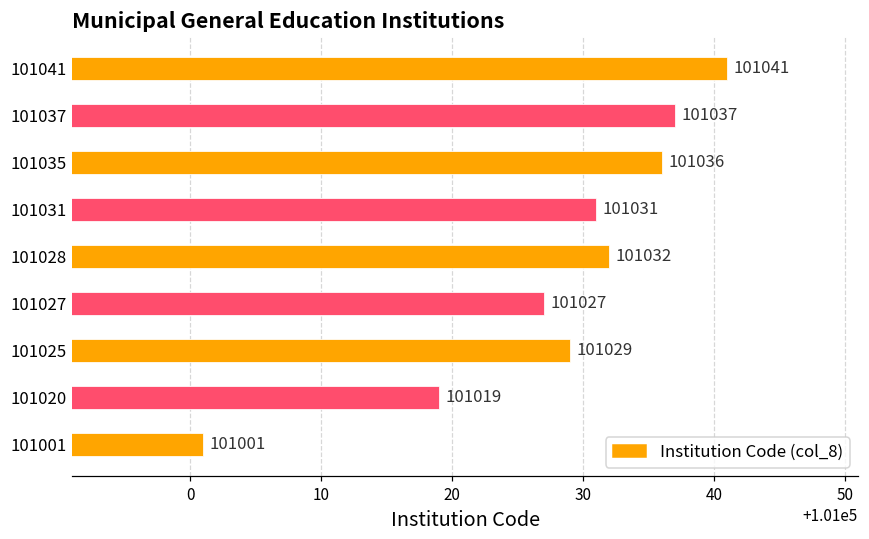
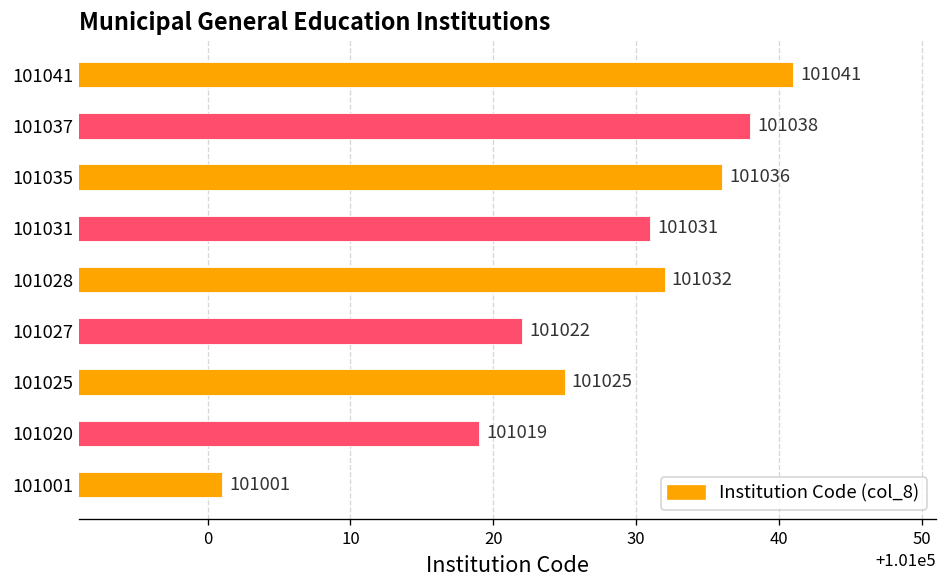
101037: 101037 -> 101038
101027: 101027 -> 101022
101025: 101029 -> 101025
